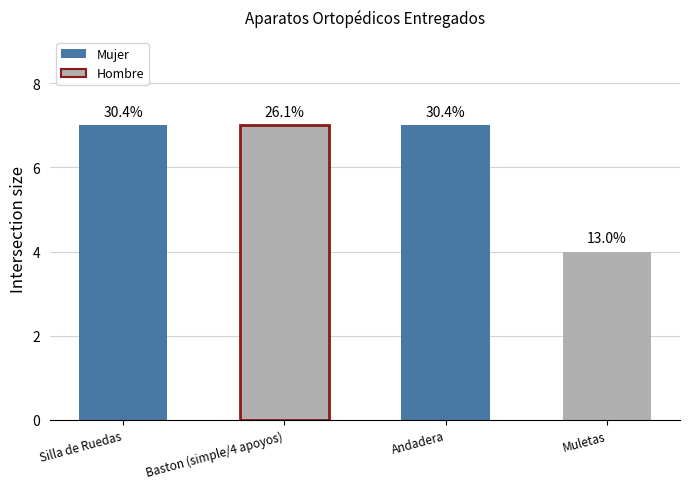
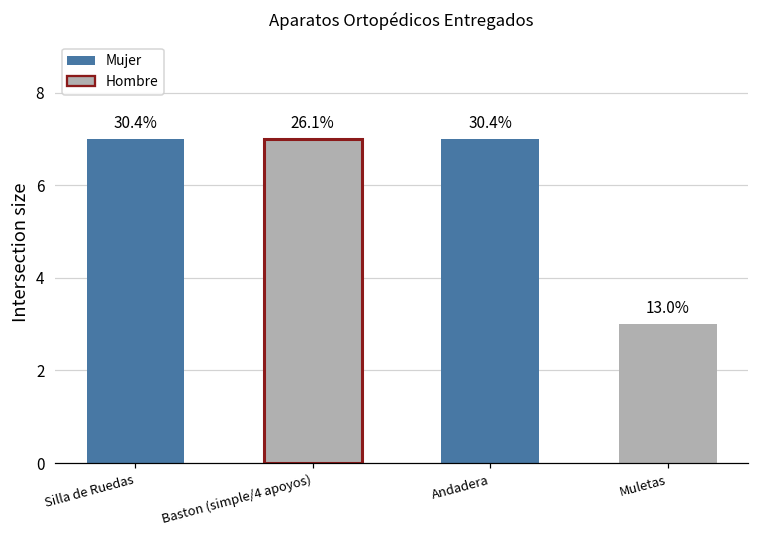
Muletas: 4 -> 3
